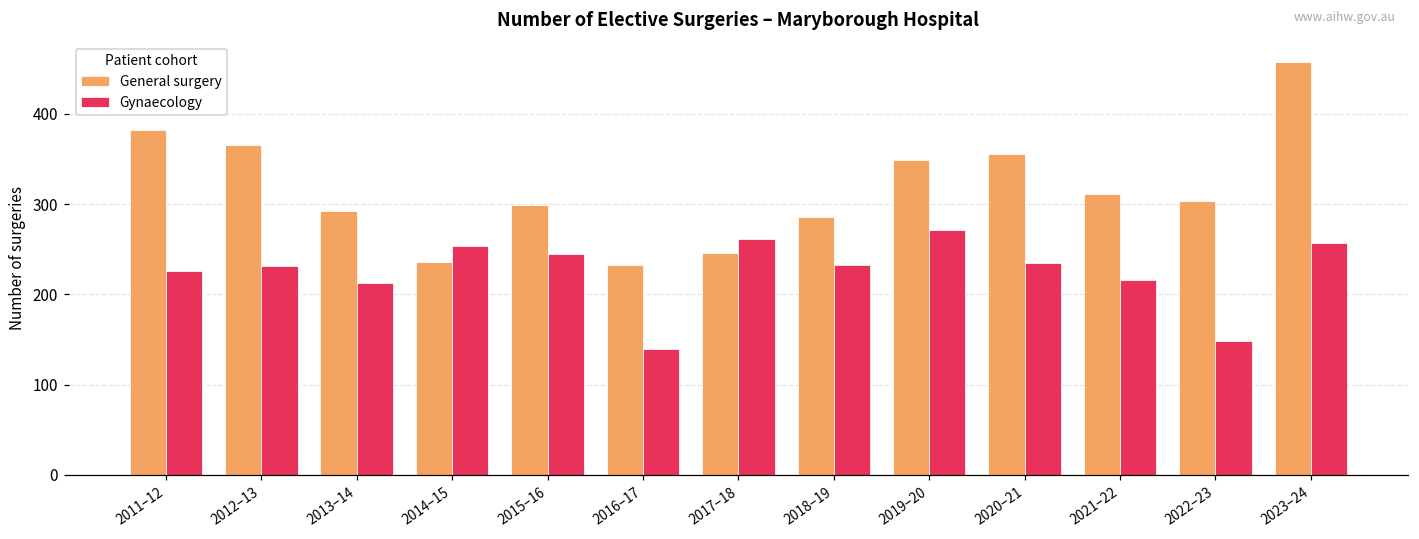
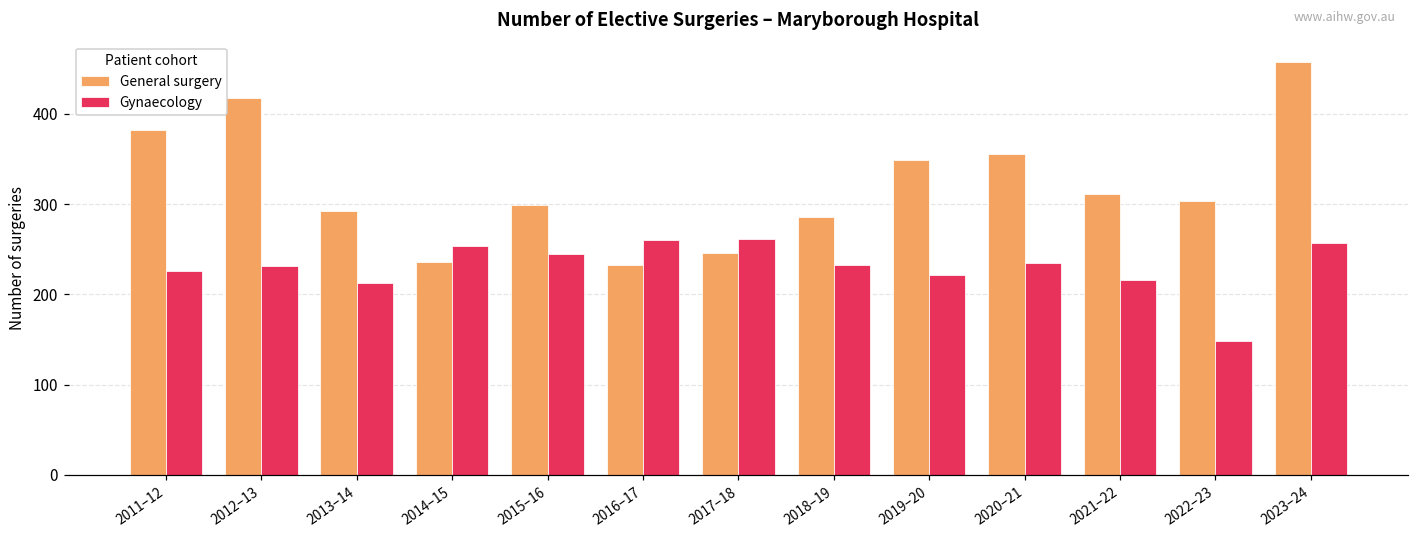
General surgery, 2012–13: 370 -> 420
Gynaecology, 2016–17: 140 -> 260
Gynaecology, 2019–20: 270 -> 220
